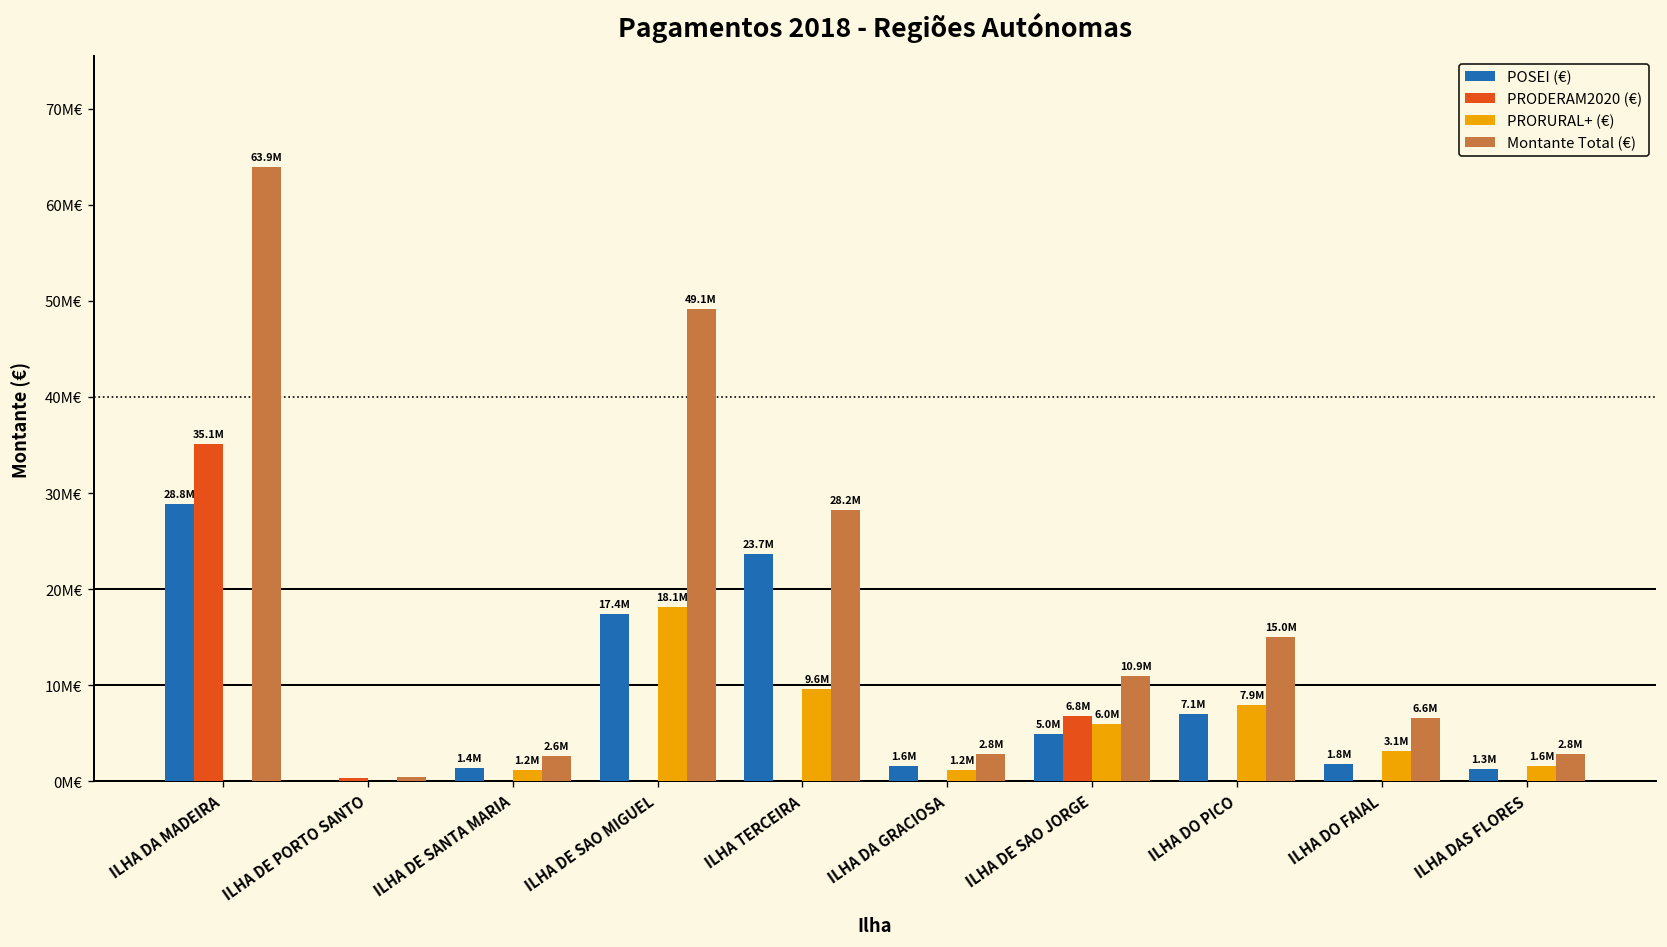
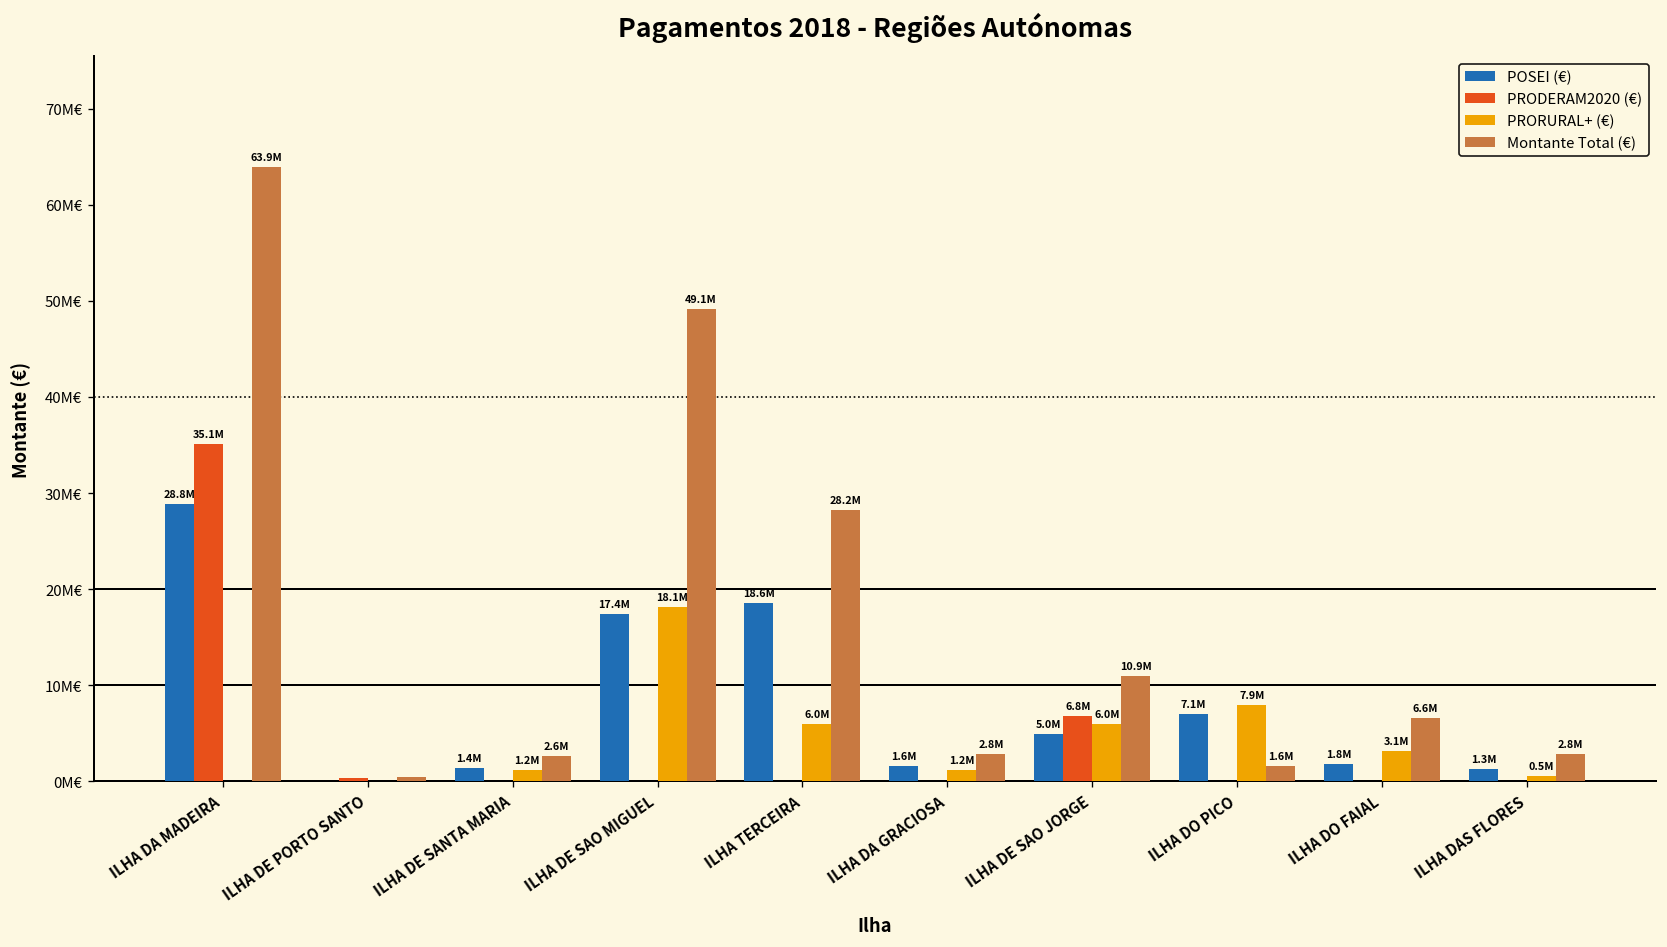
POSEI (€), ILHA TERCEIRA: 23.7M -> 18.6M
PRORURAL+ (€), ILHA TERCEIRA: 9.6M -> 6.0M
Montante Total (€), ILHA DO PICO: 15.0M -> 1.6M
PRORURAL+ (€), ILHA DAS FLORES: 1.6M -> 0.5M
